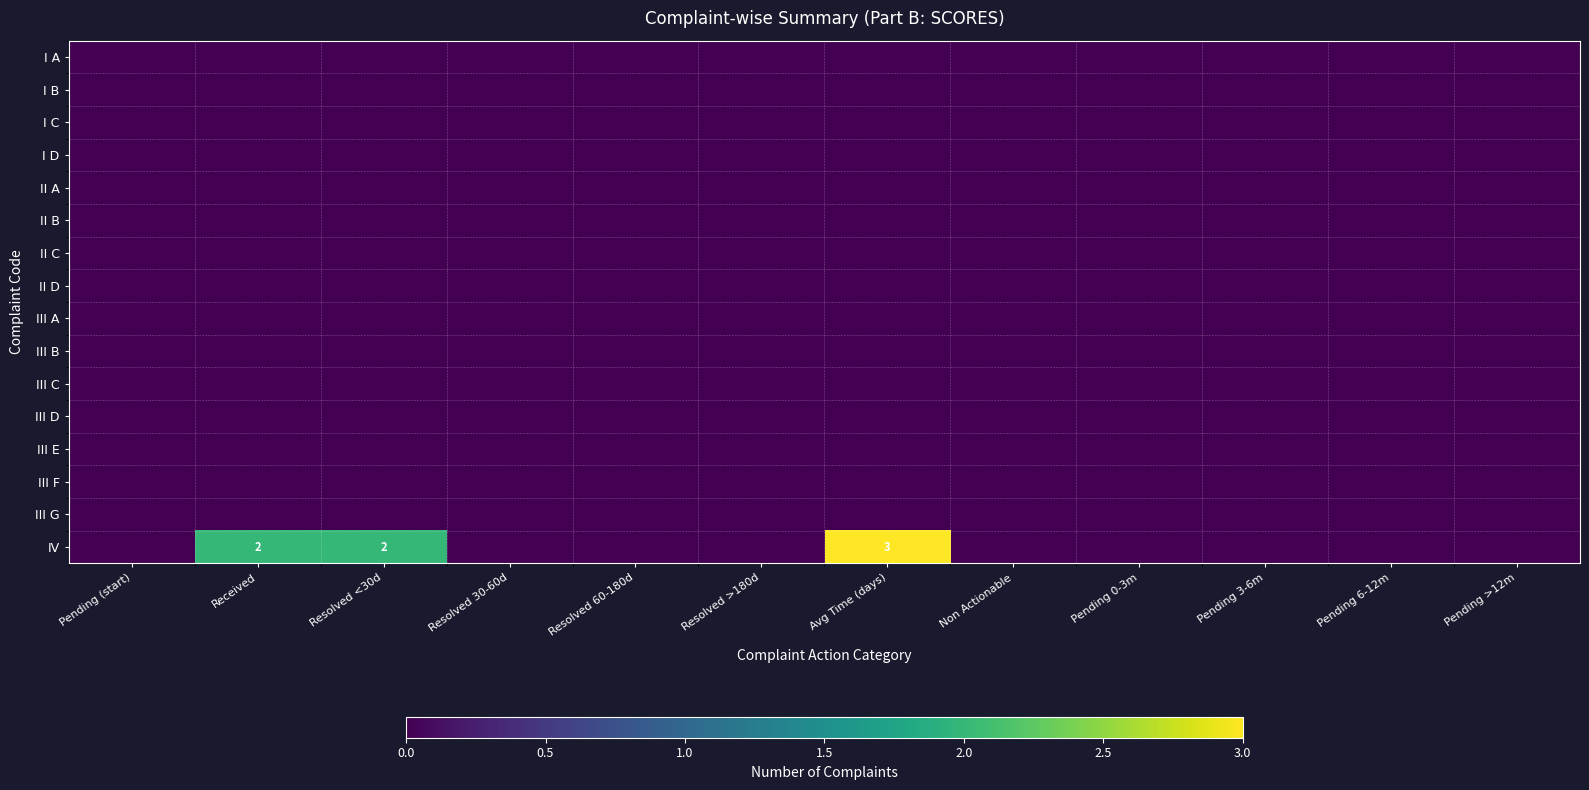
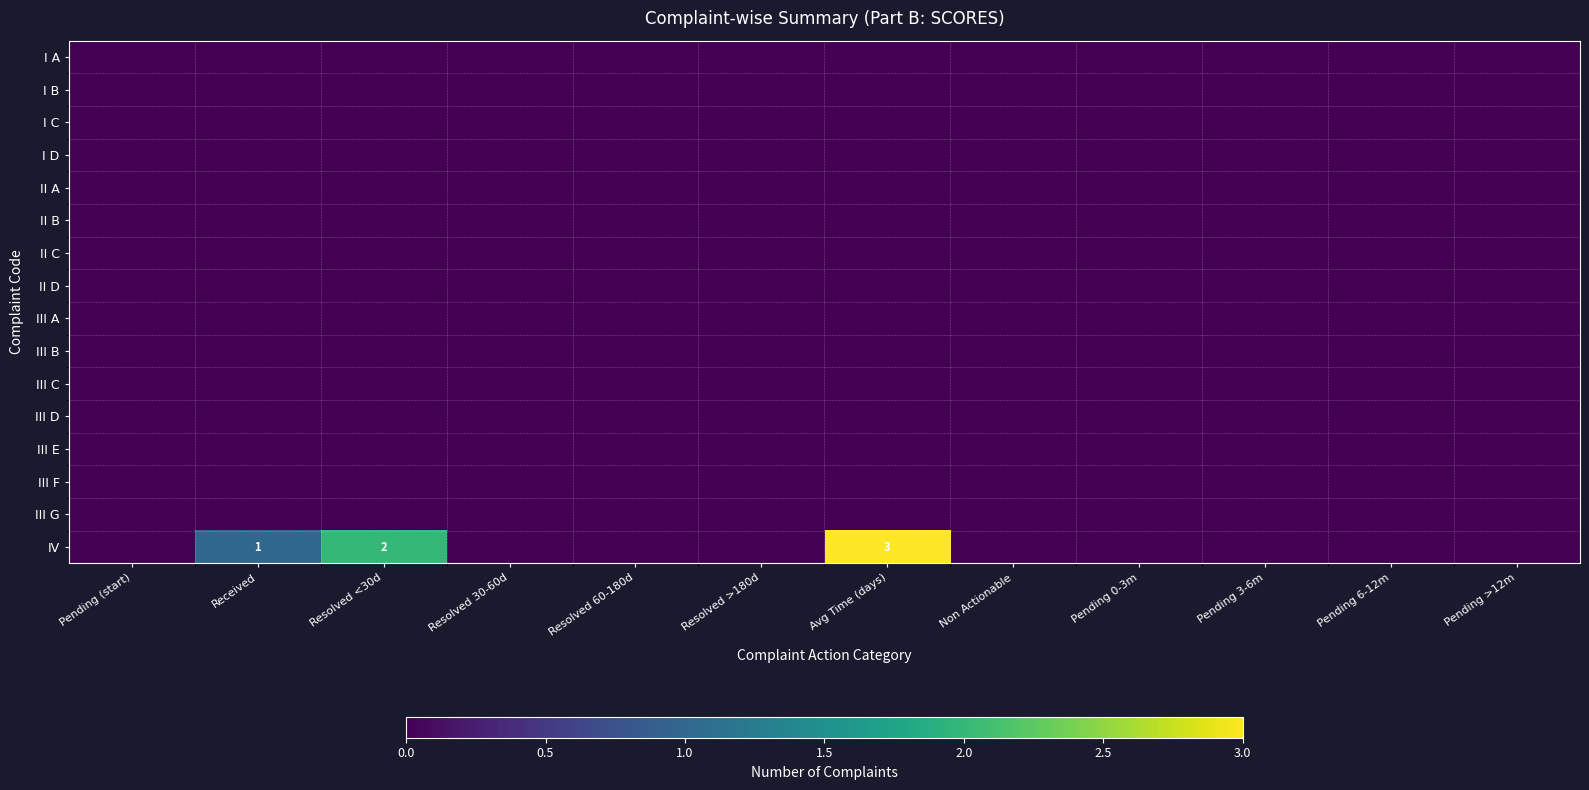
IV, Received: 2 -> 1
